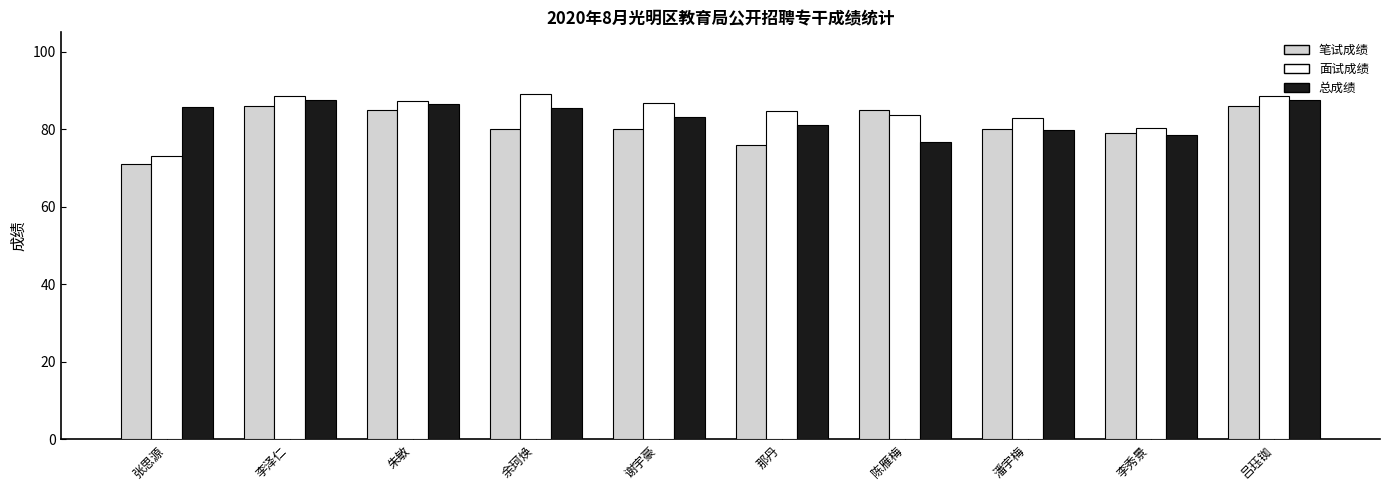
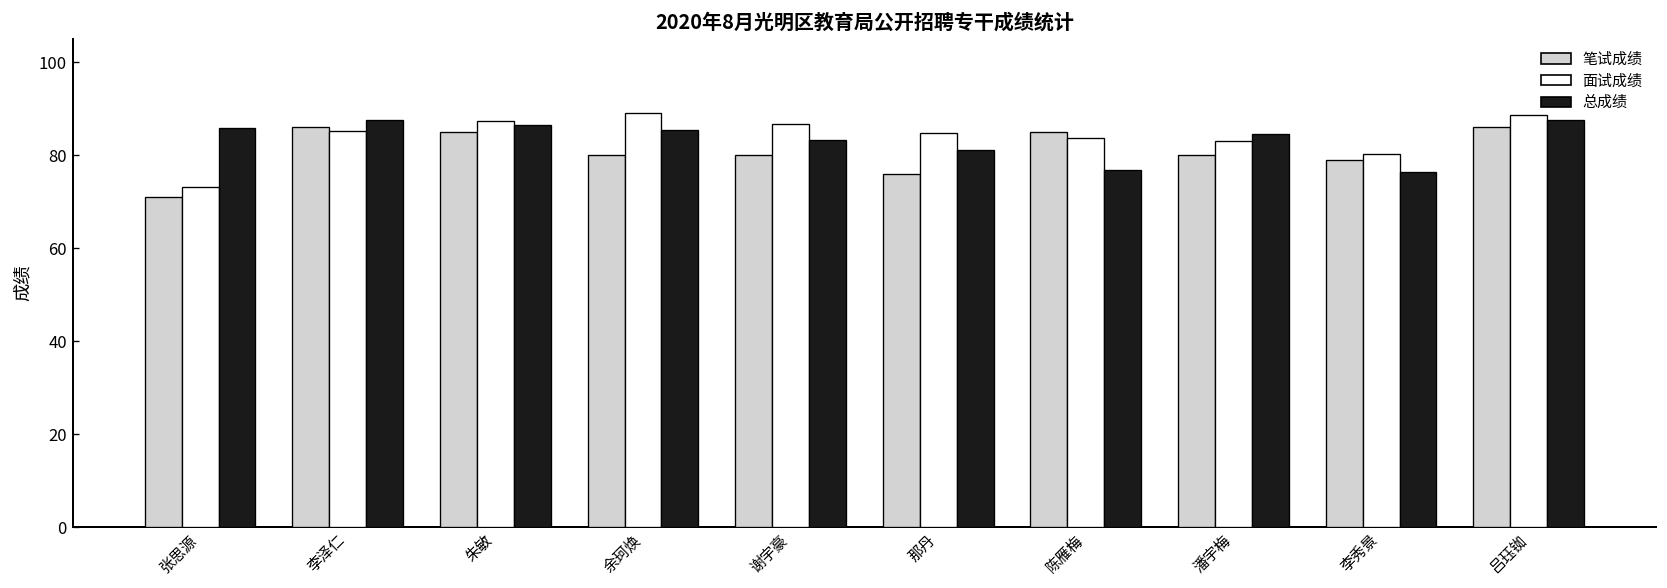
面试成绩, 李泽仁: 89 -> 85
总成绩, 潘宇梅: 80 -> 85
总成绩, 李秀景: 79 -> 76
